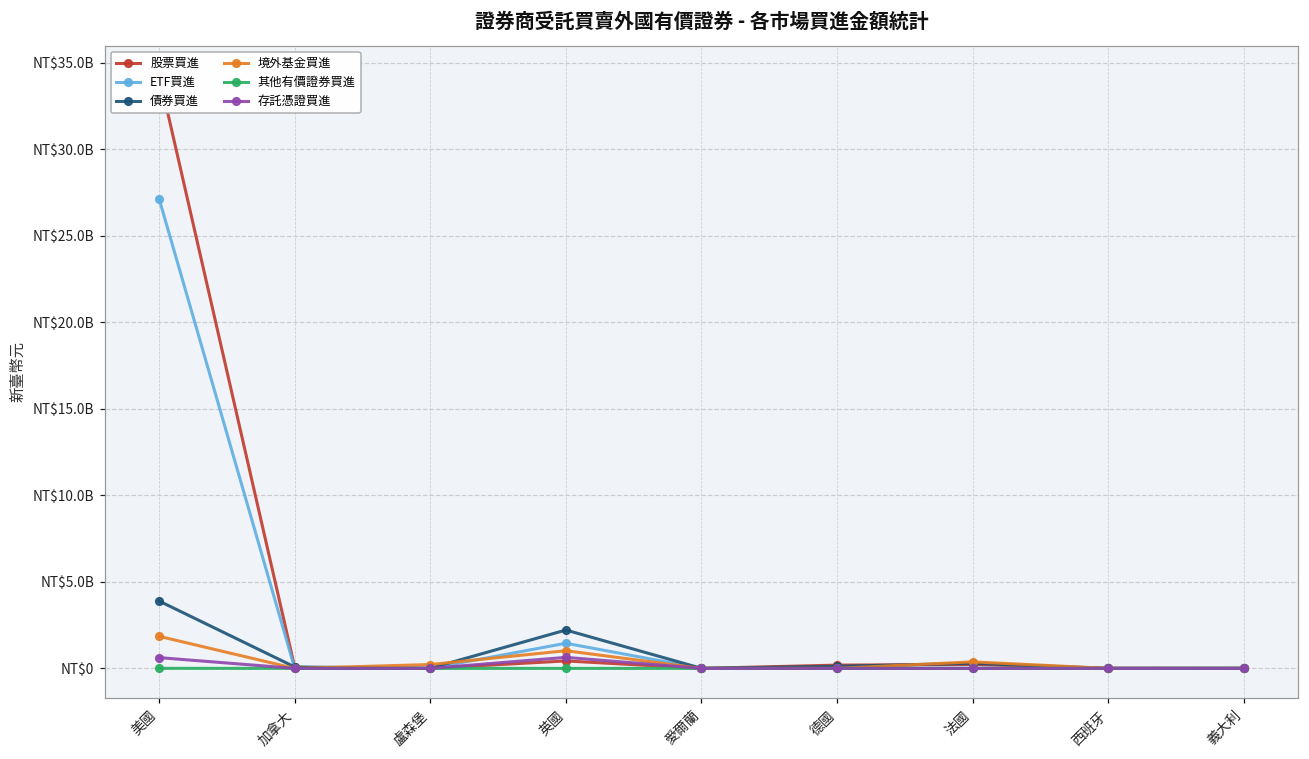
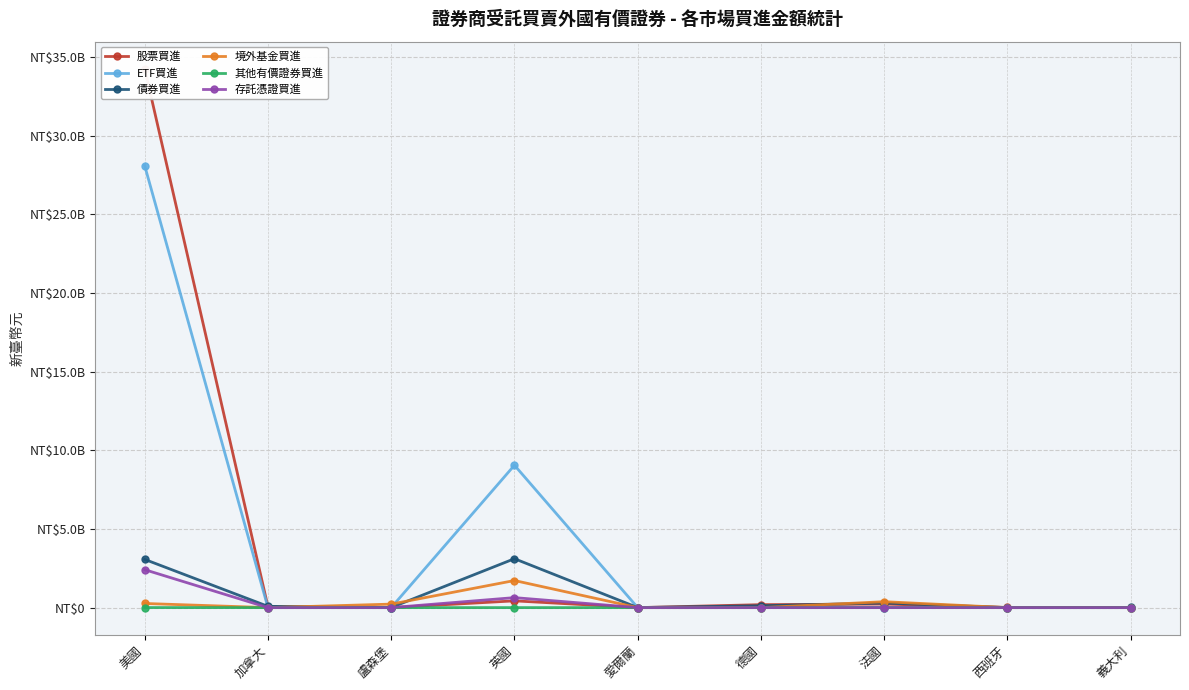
ETF買進, 美國: NT$27100000000 -> NT$28100000000
債券買進, 美國: NT$3900000000 -> NT$3100000000
境外基金買進, 美國: NT$1900000000 -> NT$300000000
存託憑證買進, 美國: NT$600000000 -> NT$2400000000
ETF買進, 英國: NT$1500000000 -> NT$9100000000
債券買進, 英國: NT$2200000000 -> NT$3100000000
境外基金買進, 英國: NT$1000000000 -> NT$1700000000
